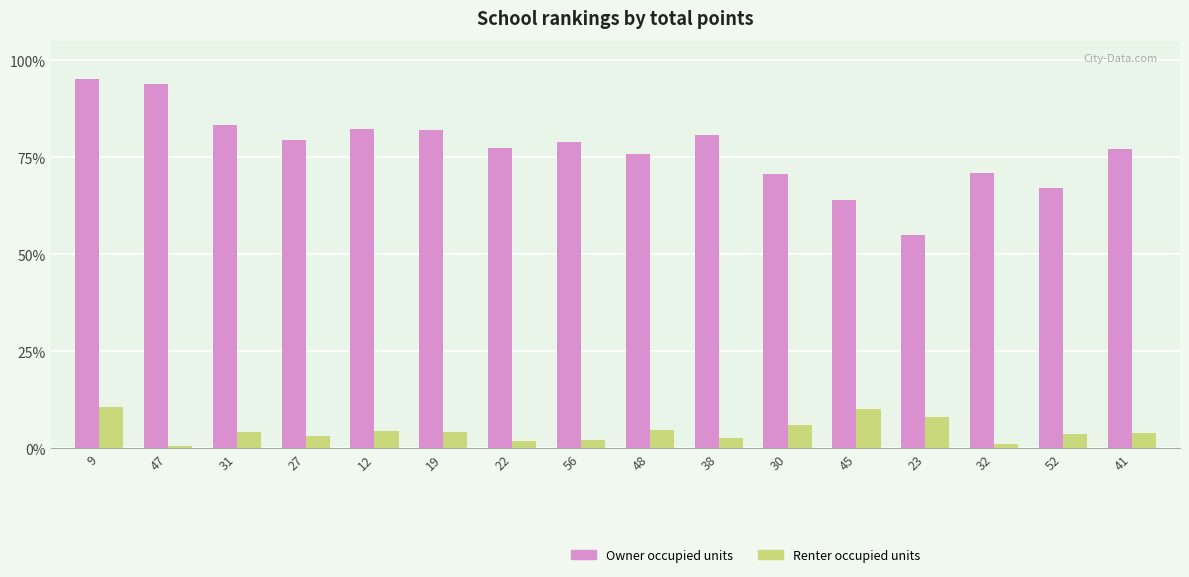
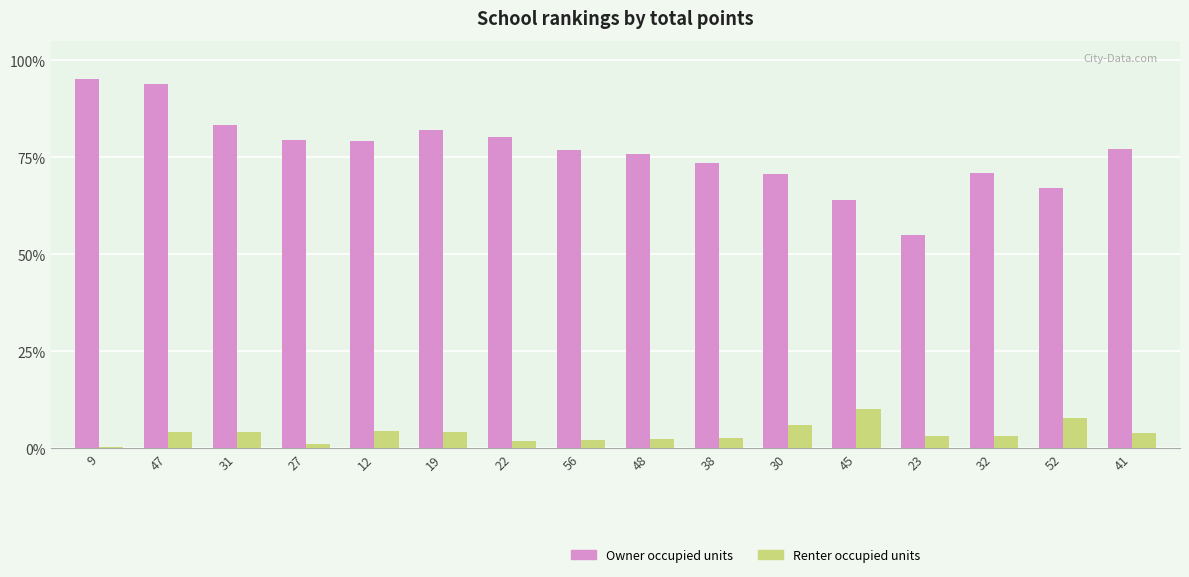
Renter occupied units, 9: 11% -> 0%
Renter occupied units, 47: 1% -> 4%
Renter occupied units, 27: 3% -> 1%
Owner occupied units, 12: 82% -> 79%
Owner occupied units, 22: 77% -> 80%
Owner occupied units, 56: 79% -> 77%
Renter occupied units, 48: 5% -> 2%
Owner occupied units, 38: 81% -> 74%
Renter occupied units, 23: 8% -> 3%
Renter occupied units, 32: 1% -> 3%
Renter occupied units, 52: 4% -> 8%
